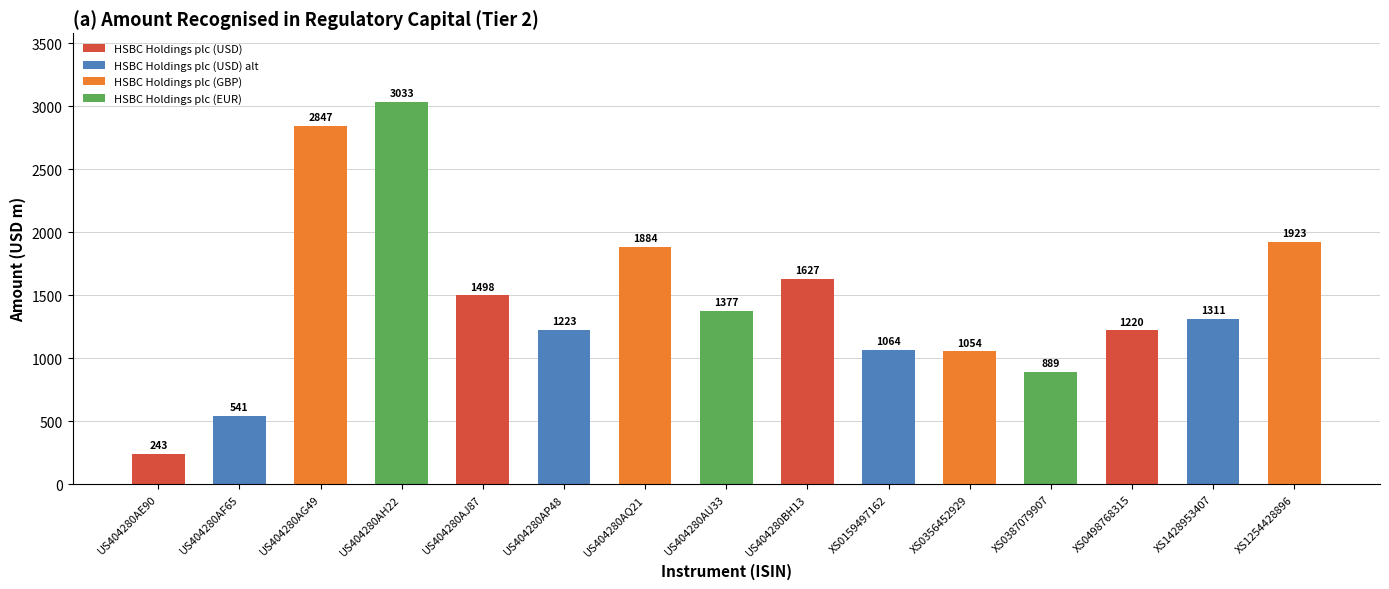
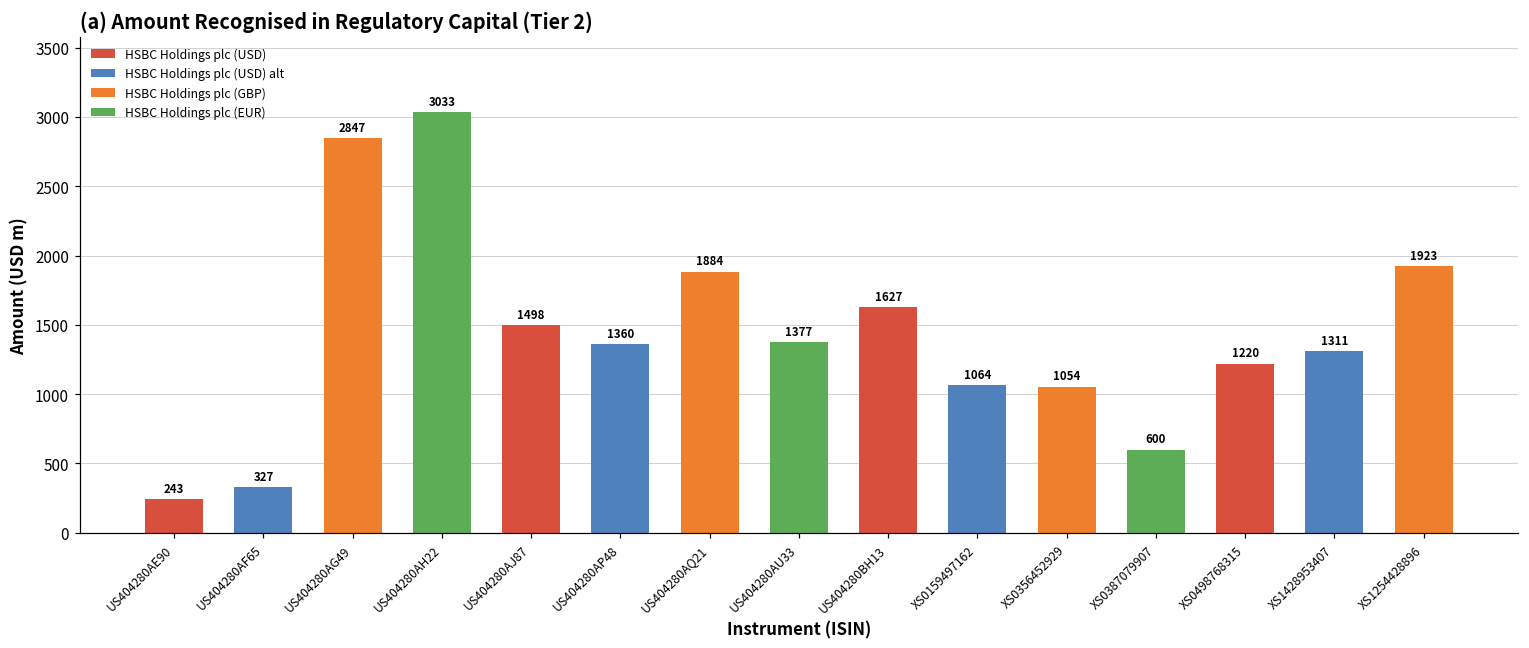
US404280AF65: 541 -> 327
US404280AP48: 1223 -> 1360
XS0387079907: 889 -> 600
